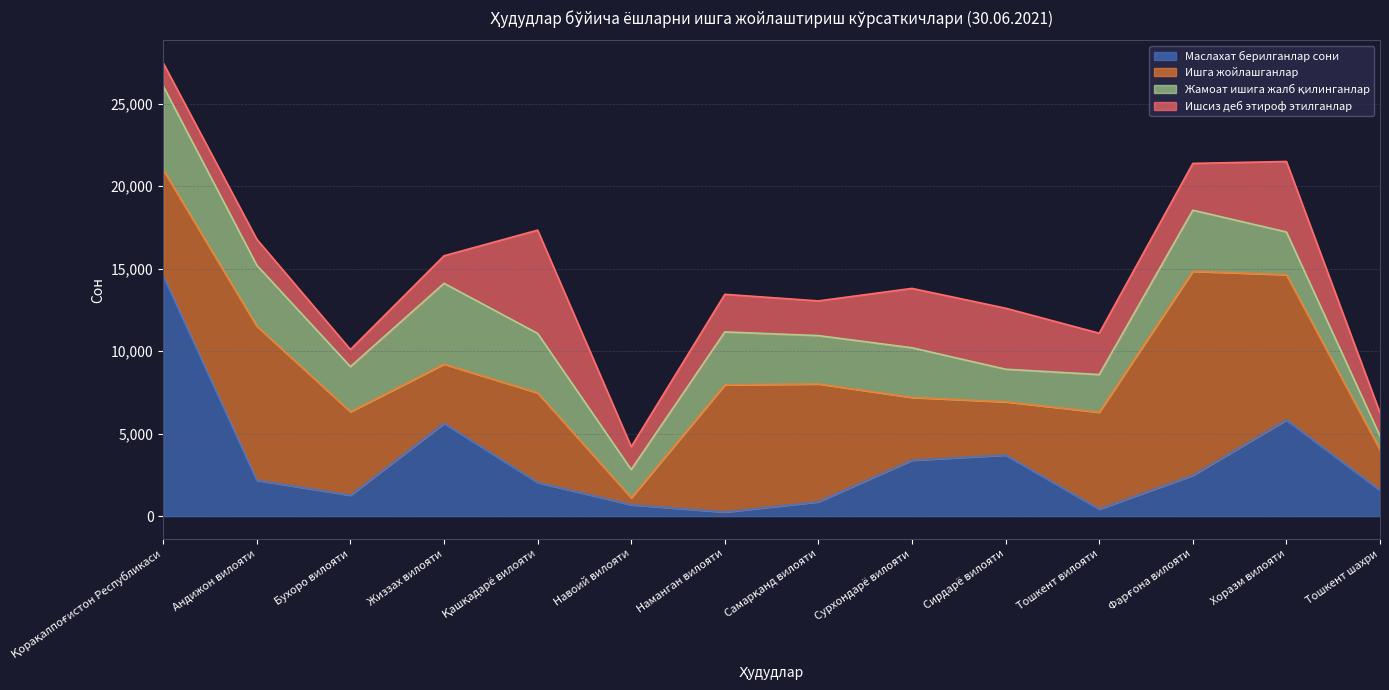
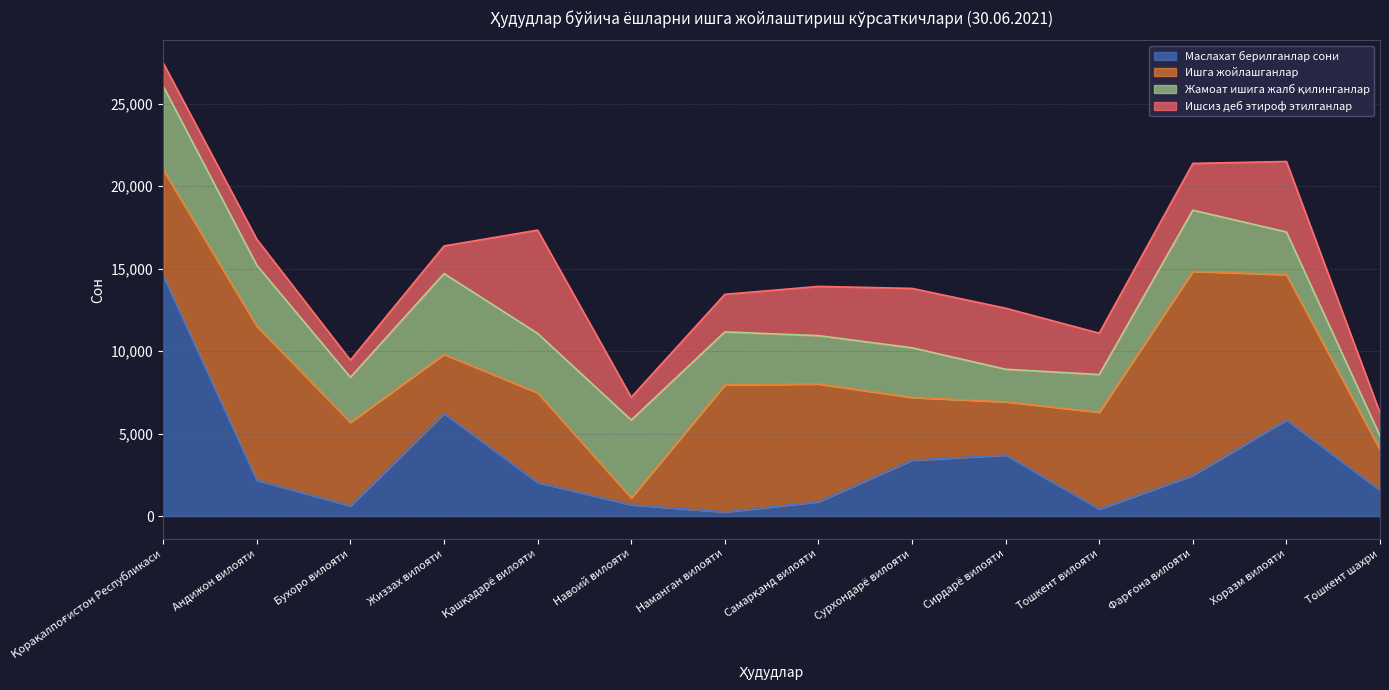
Маслахат берилганлар сони, Бухоро вилояти: 1,300 -> 600
Маслахат берилганлар сони, Жиззах вилояти: 5,600 -> 6,200
Жамоат ишига жалб қилинганлар, Навоий вилояти: 1,700 -> 4,700
Ишсиз деб этироф этилганлар, Самарқанд вилояти: 2,100 -> 3,000
